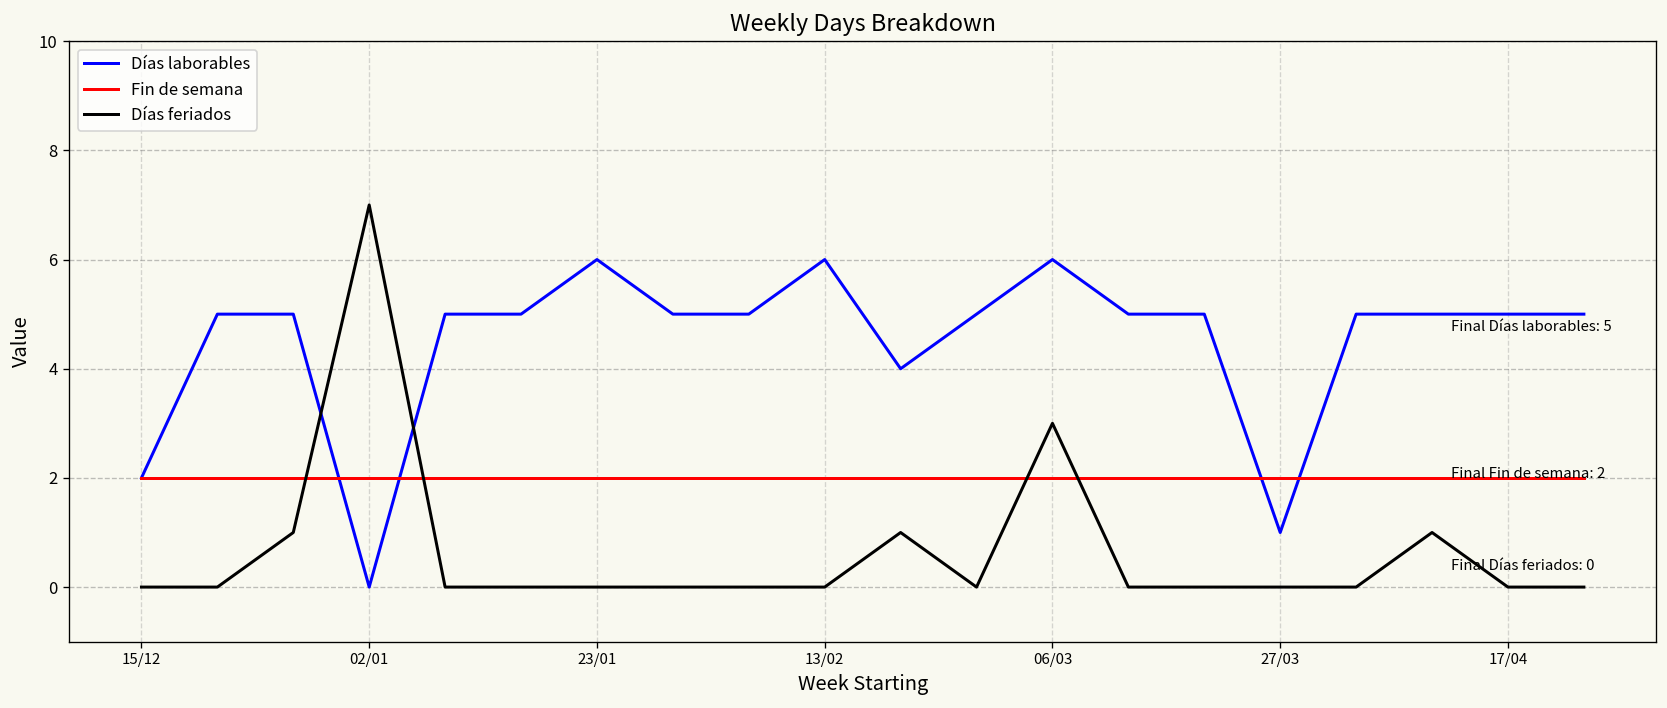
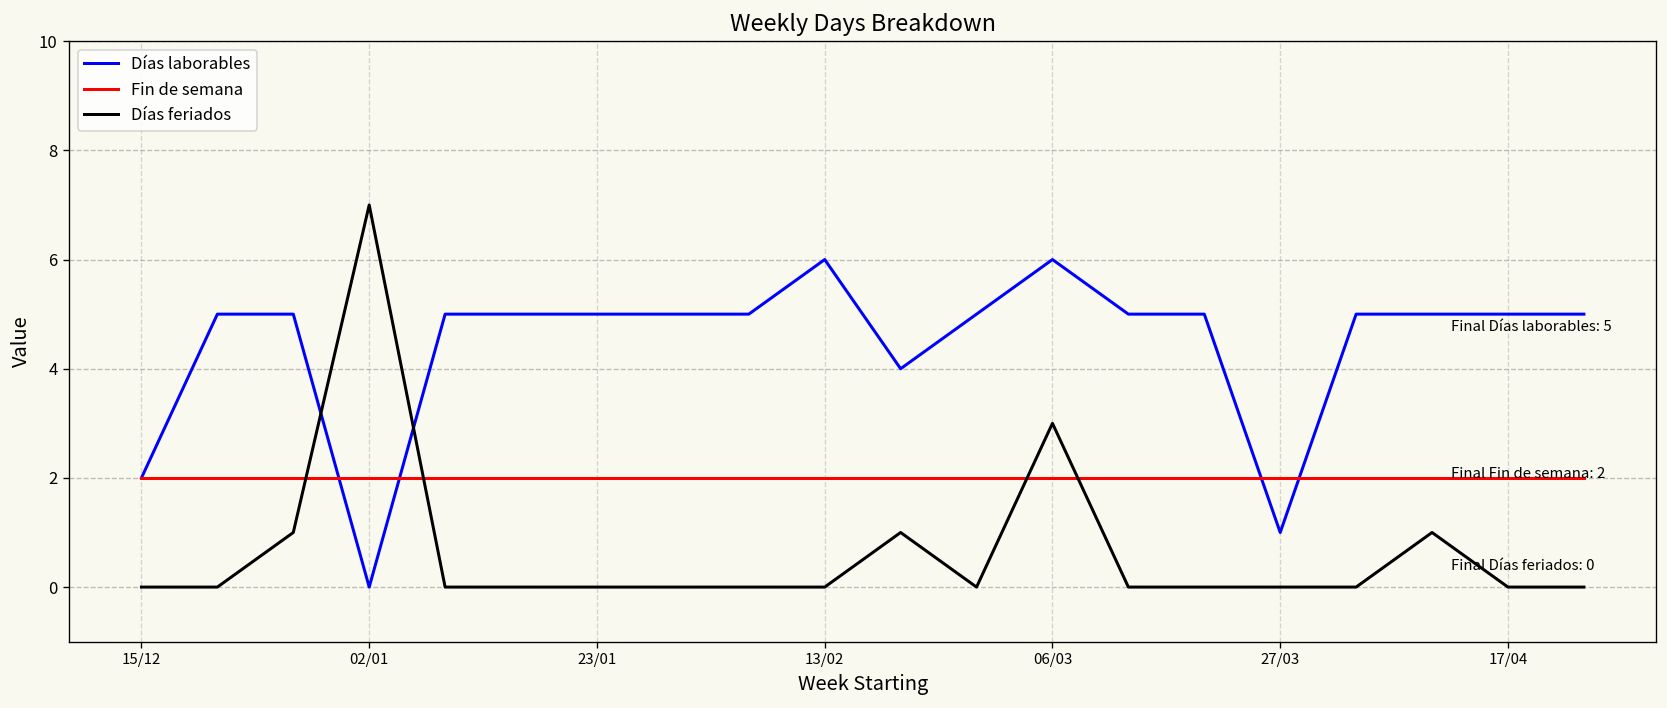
Días laborables, 23/01: 6 -> 5
